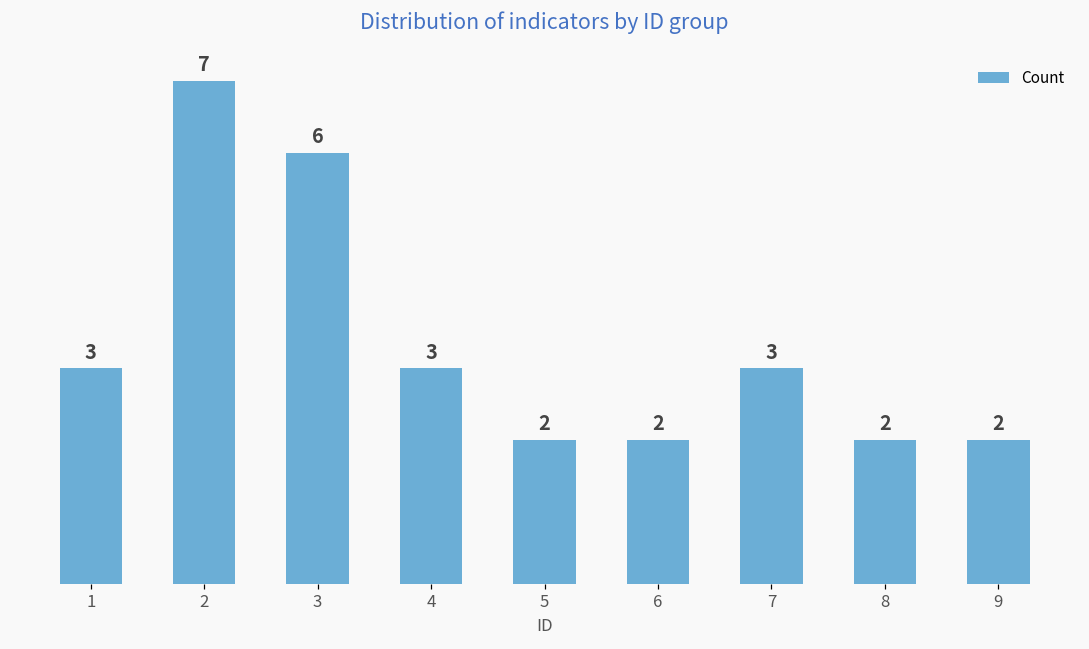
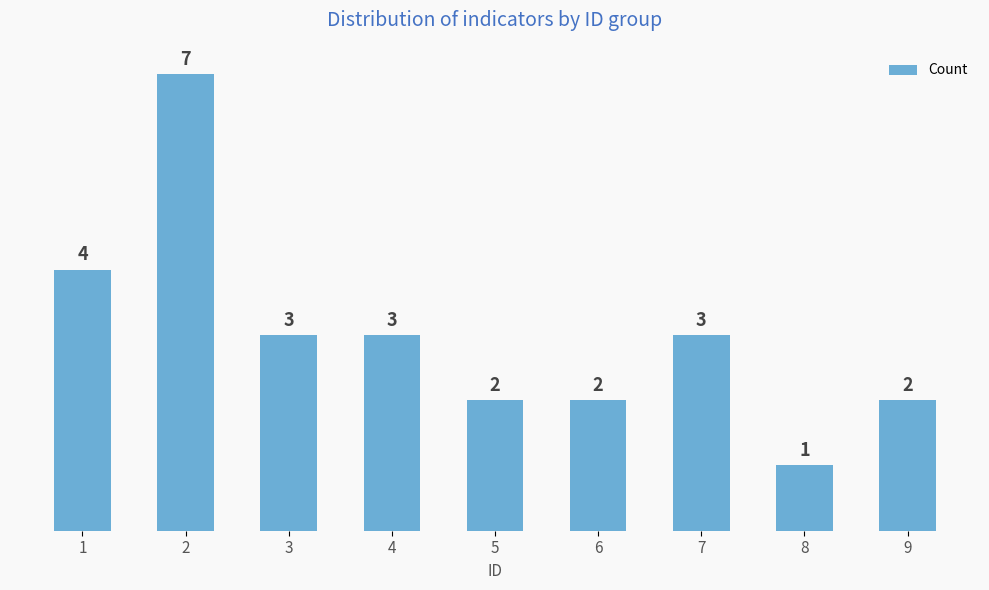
1: 3 -> 4
3: 6 -> 3
8: 2 -> 1
